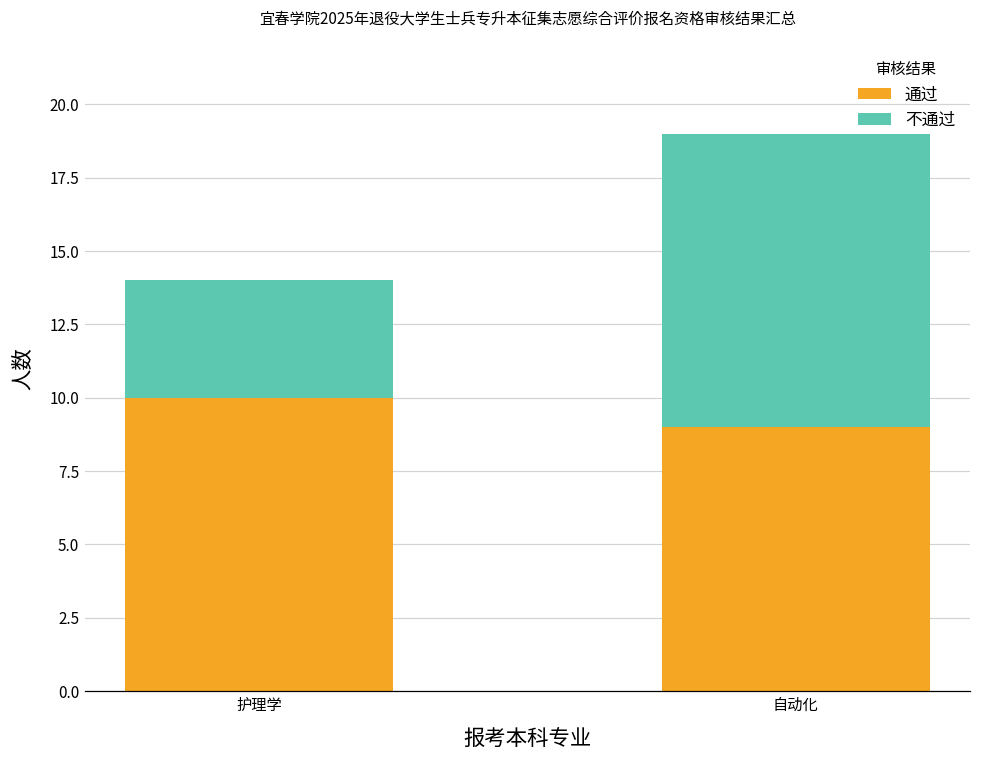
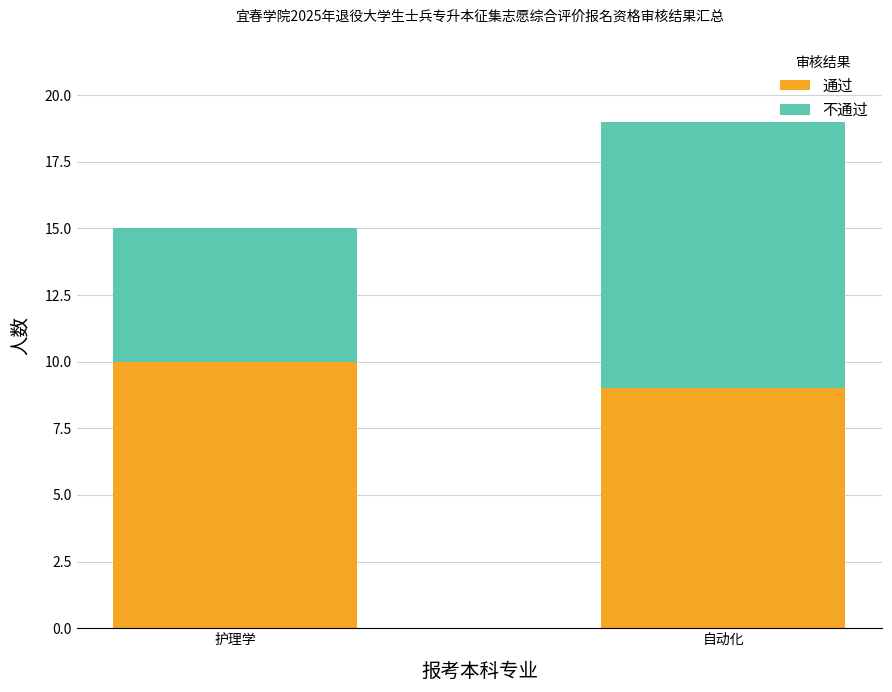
不通过, 护理学: 4 -> 5
